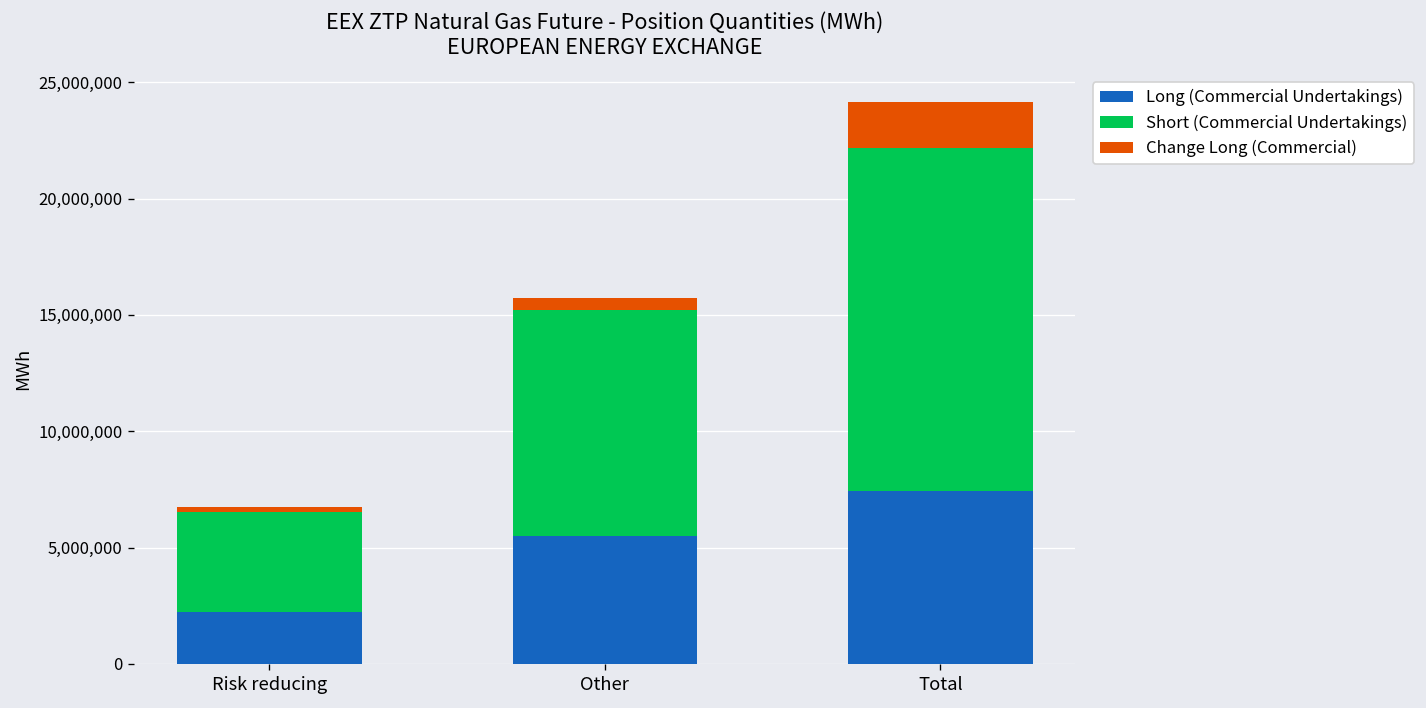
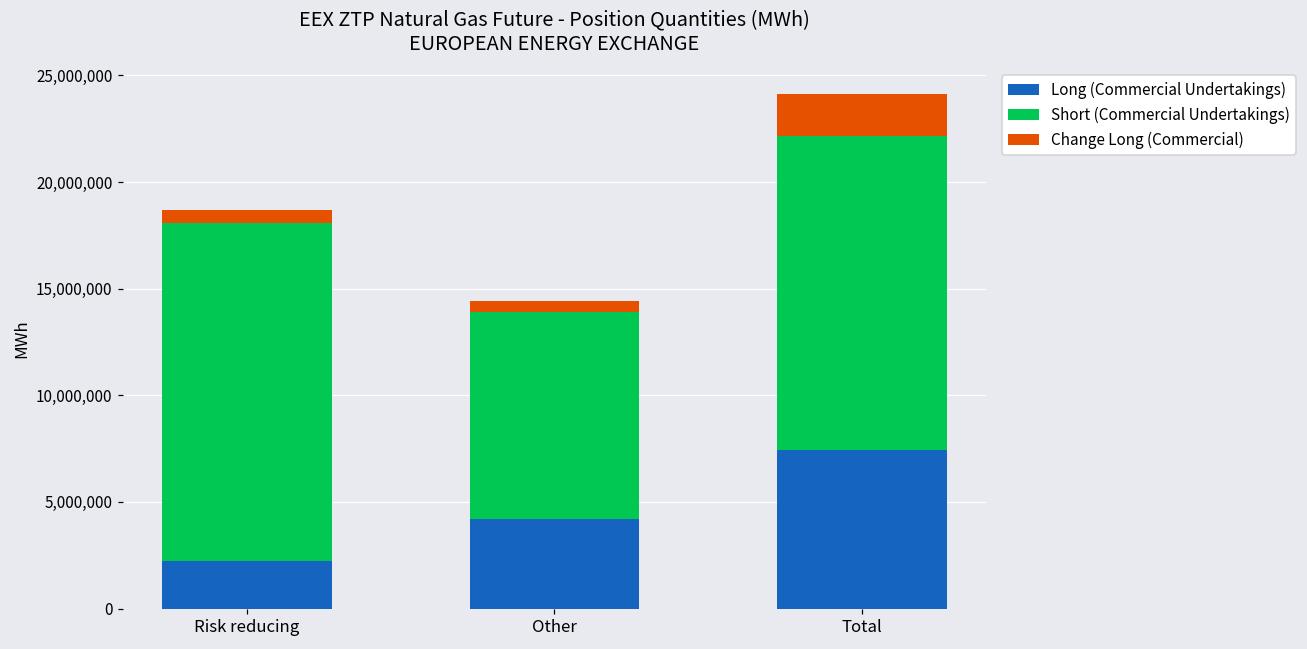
Short (Commercial Undertakings), Risk reducing: 4,300,000 -> 15,900,000
Change Long (Commercial), Risk reducing: 200,000 -> 600,000
Long (Commercial Undertakings), Other: 5,500,000 -> 4,200,000
